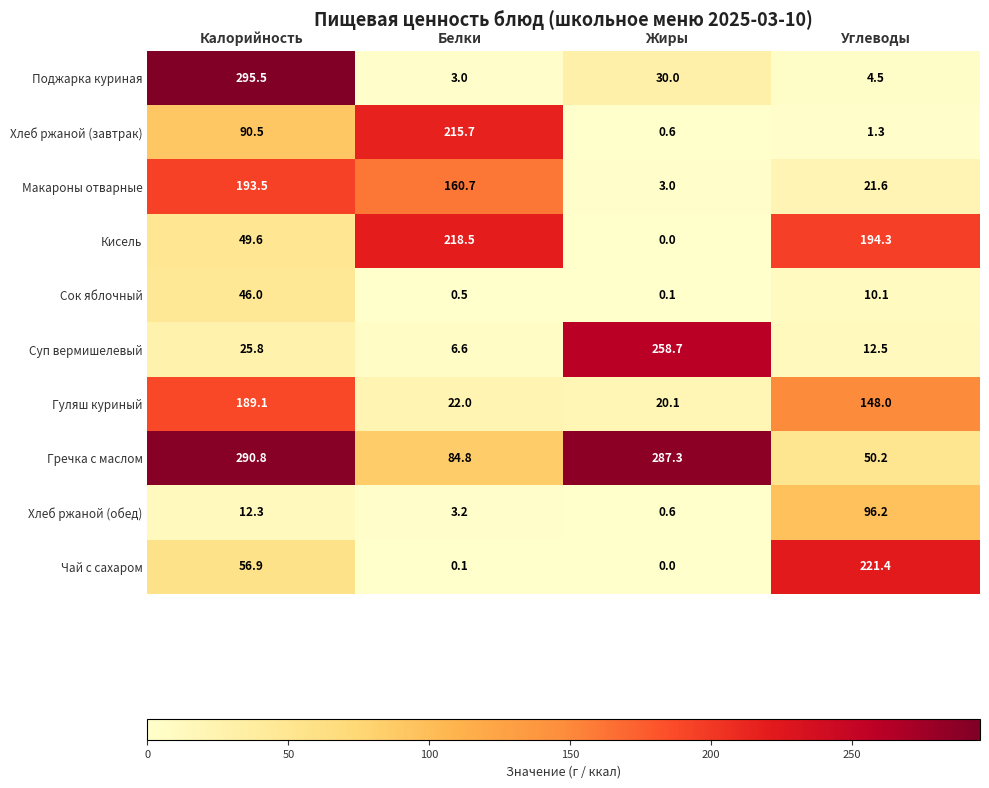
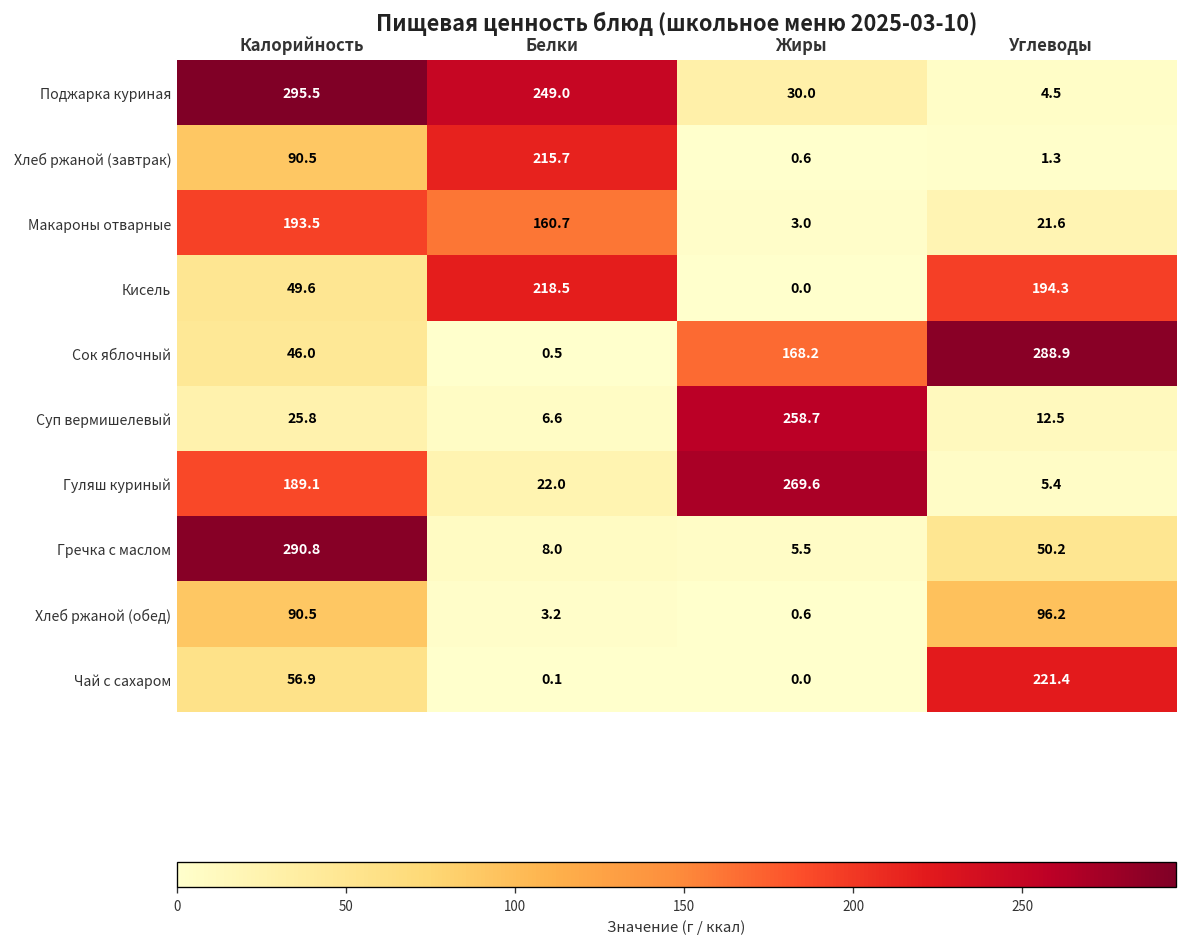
Поджарка куриная, Белки: 3.0 -> 249.0
Сок яблочный, Жиры: 0.1 -> 168.2
Сок яблочный, Углеводы: 10.1 -> 288.9
Гуляш куриный, Жиры: 20.1 -> 269.6
Гуляш куриный, Углеводы: 148.0 -> 5.4
Гречка с маслом, Белки: 84.8 -> 8.0
Гречка с маслом, Жиры: 287.3 -> 5.5
Хлеб ржаной (обед), Калорийность: 12.3 -> 90.5
